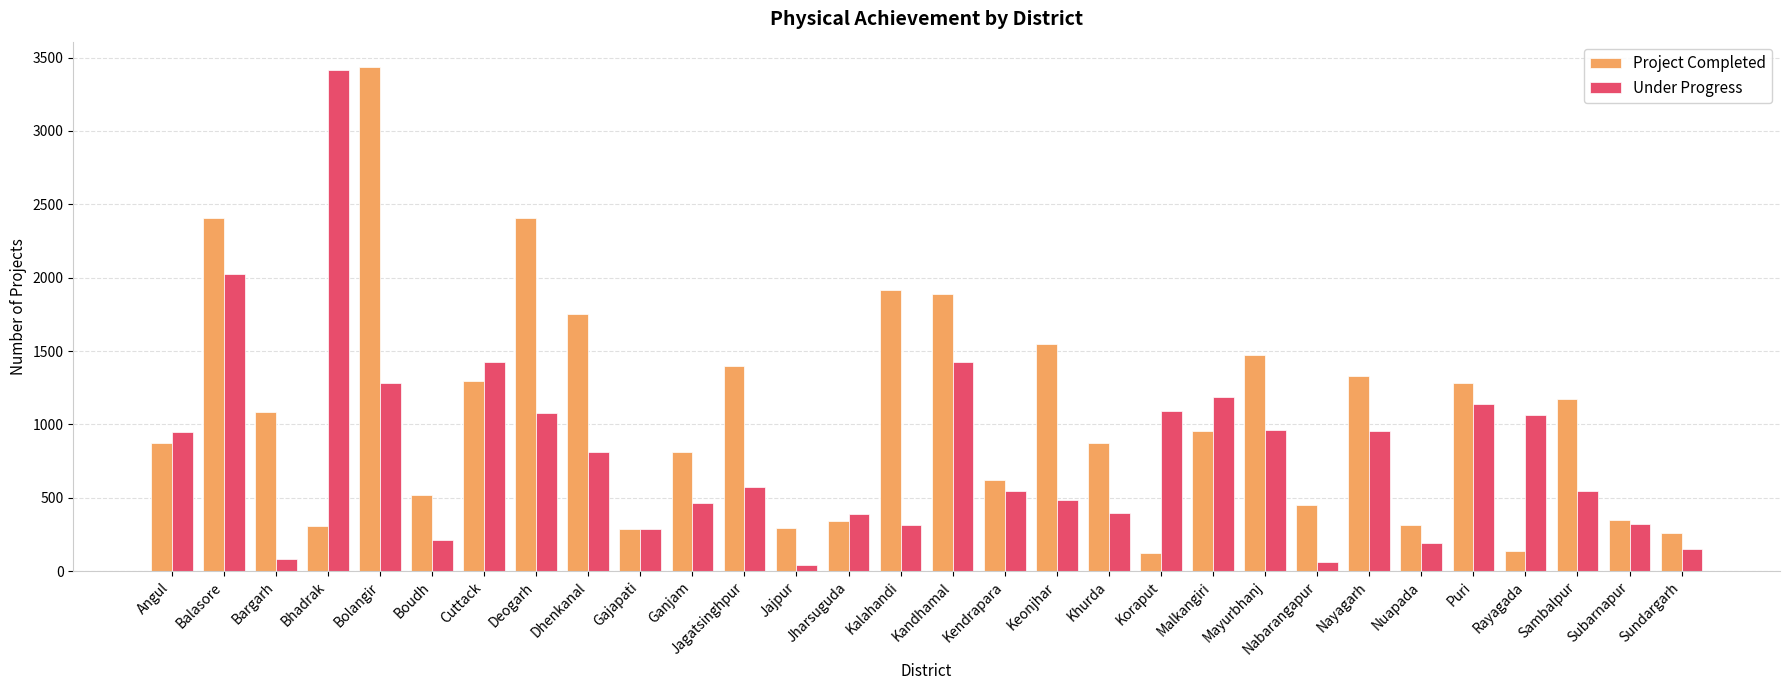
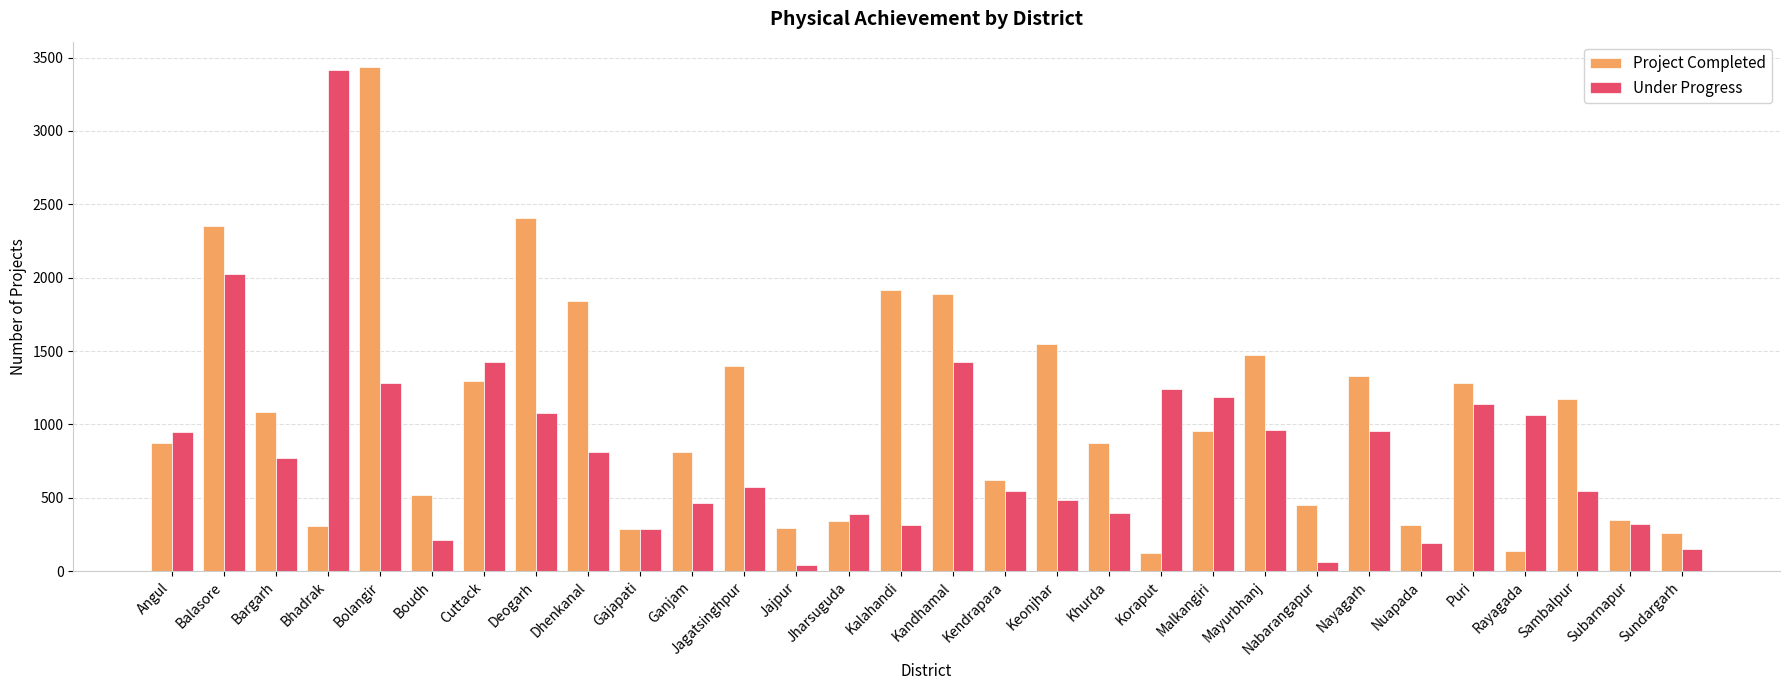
Project Completed, Balasore: 2410 -> 2350
Under Progress, Bargarh: 90 -> 770
Project Completed, Dhenkanal: 1750 -> 1840
Under Progress, Koraput: 1090 -> 1240
